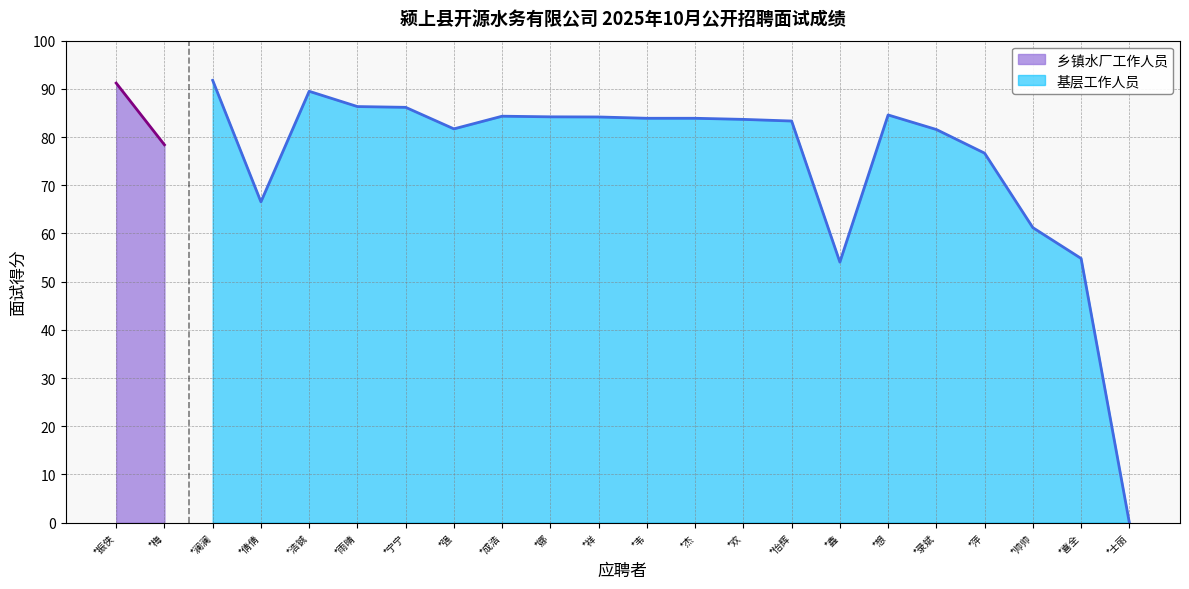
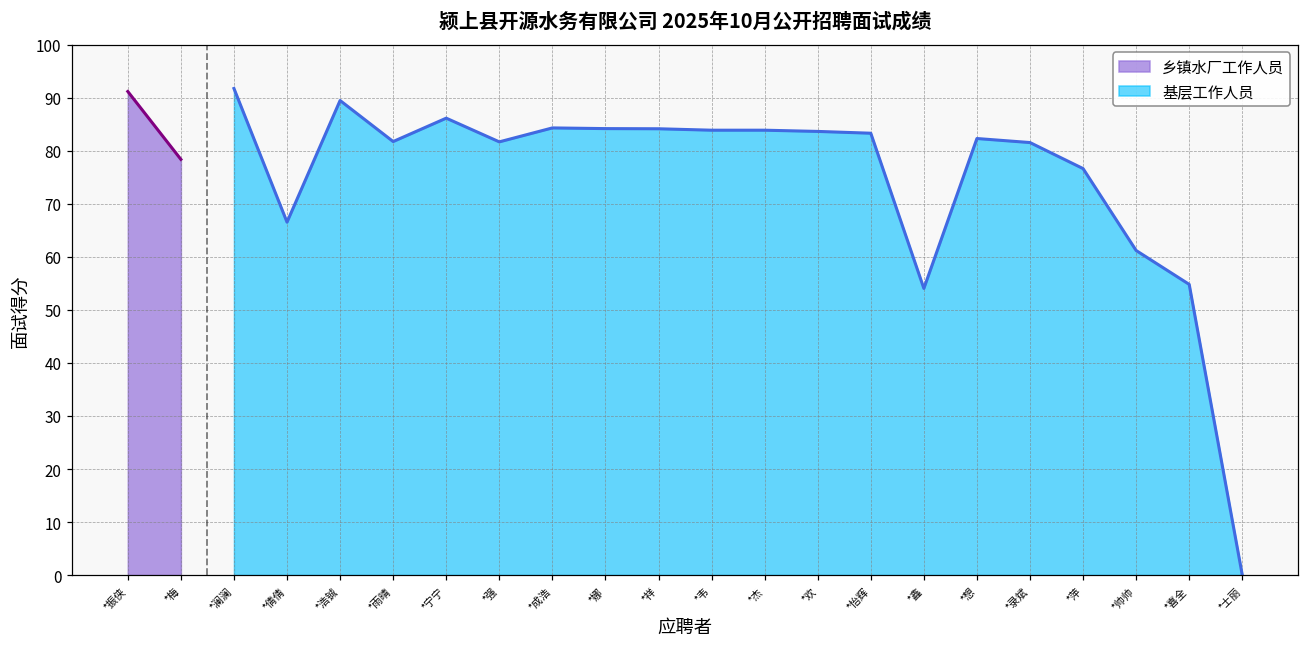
基层工作人员, *雨晴: 86 -> 82
基层工作人员, *想: 85 -> 82
